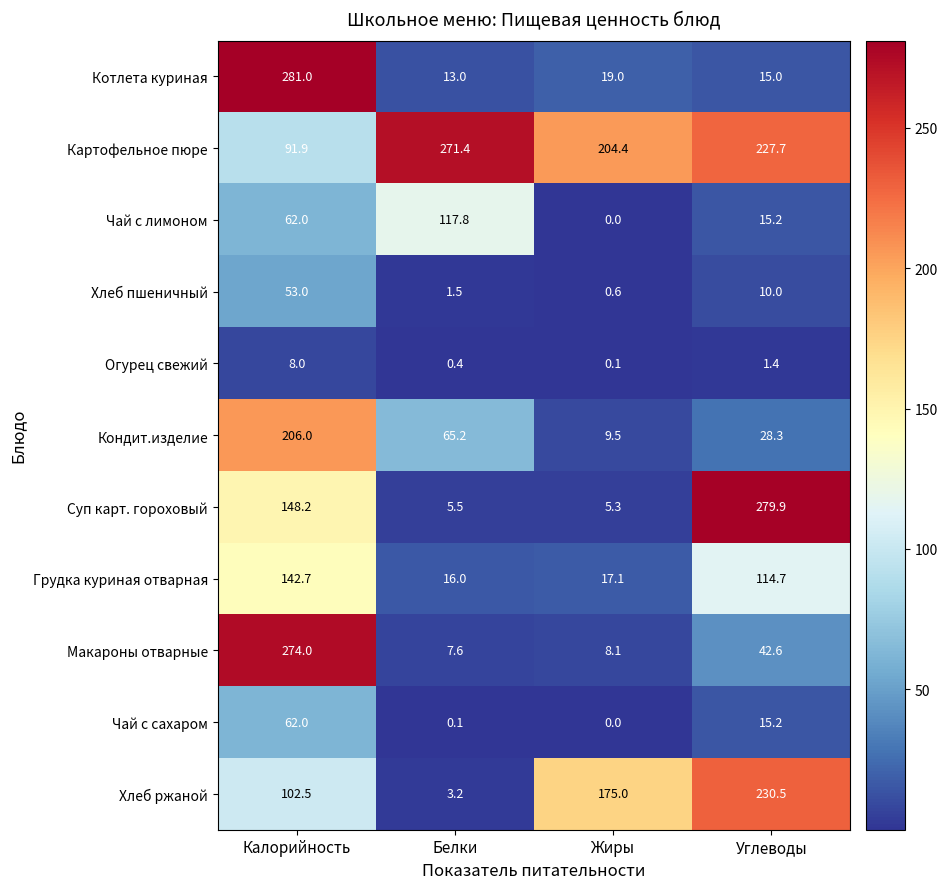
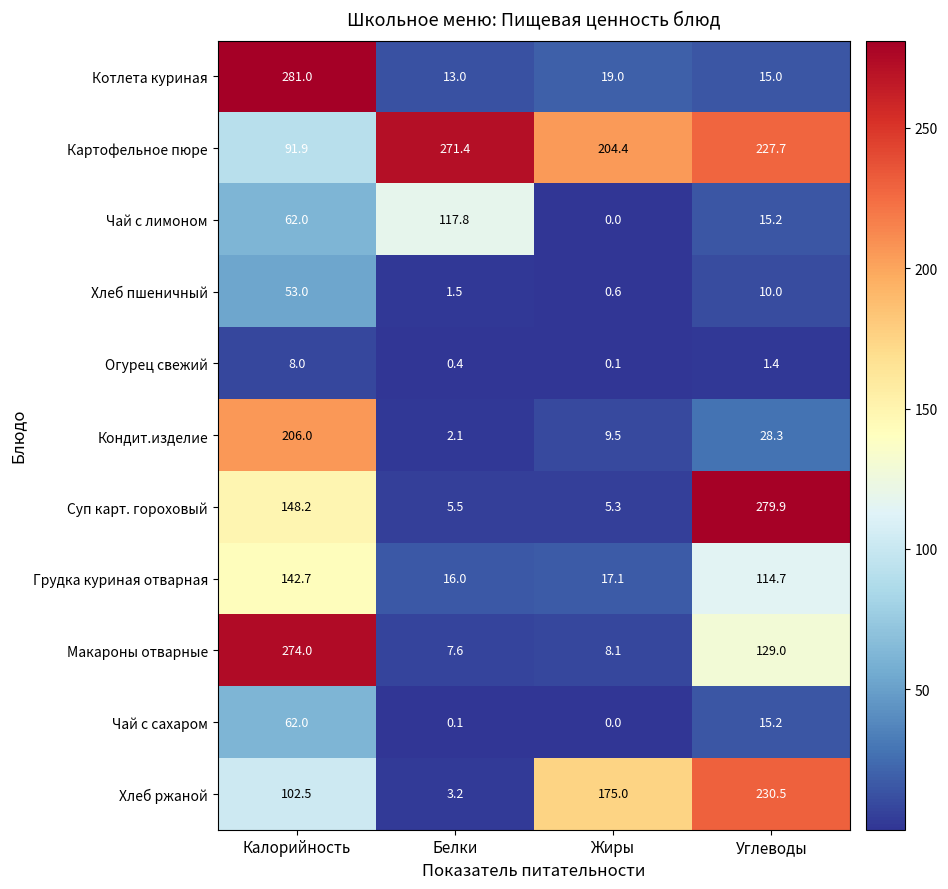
Кондит.изделие, Белки: 65.2 -> 2.1
Макароны отварные, Углеводы: 42.6 -> 129.0
